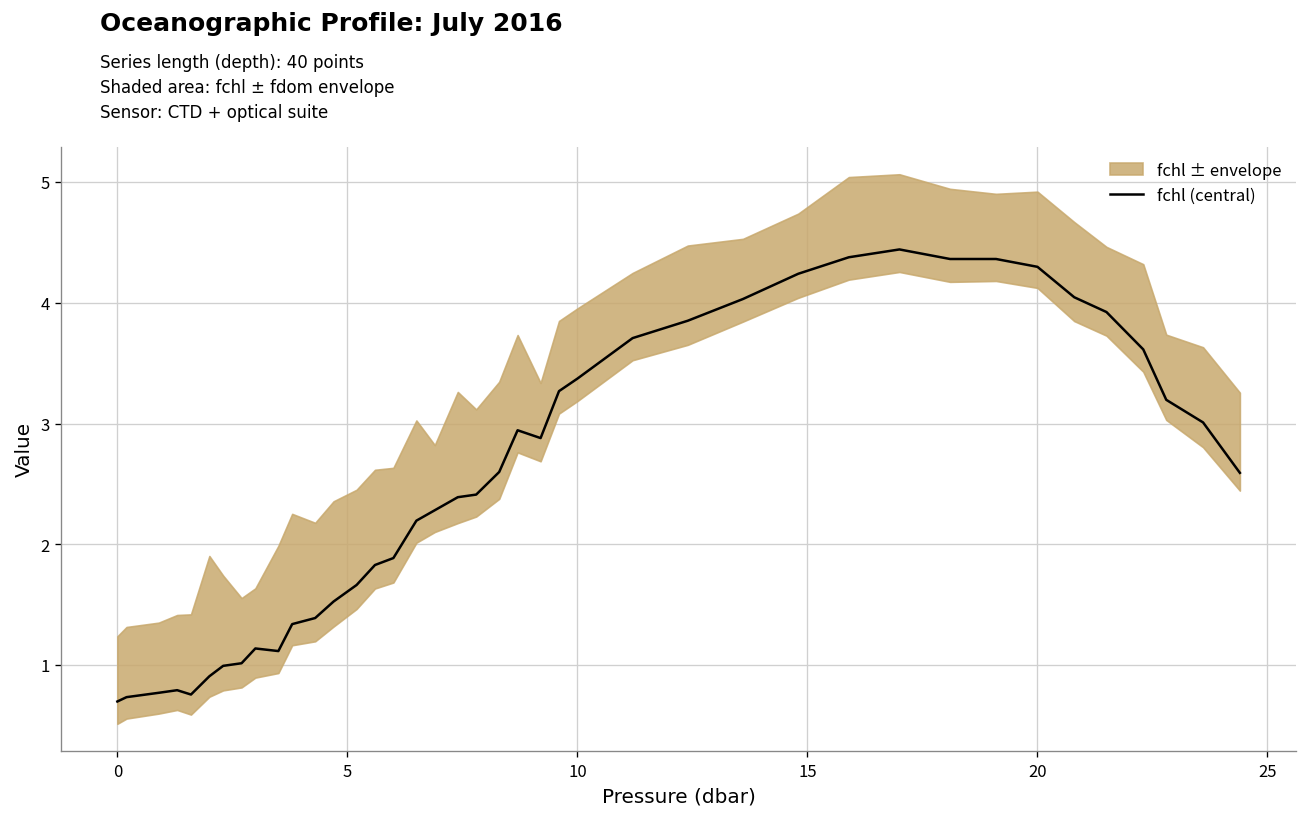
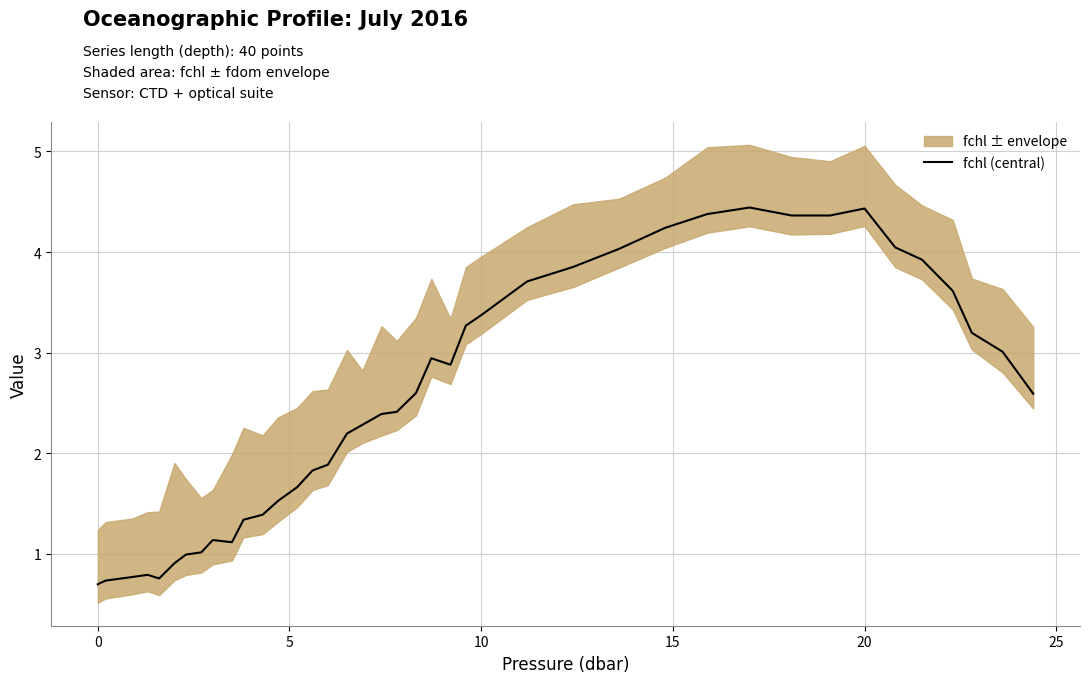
fchl (central), 20: 4.30 -> 4.43
